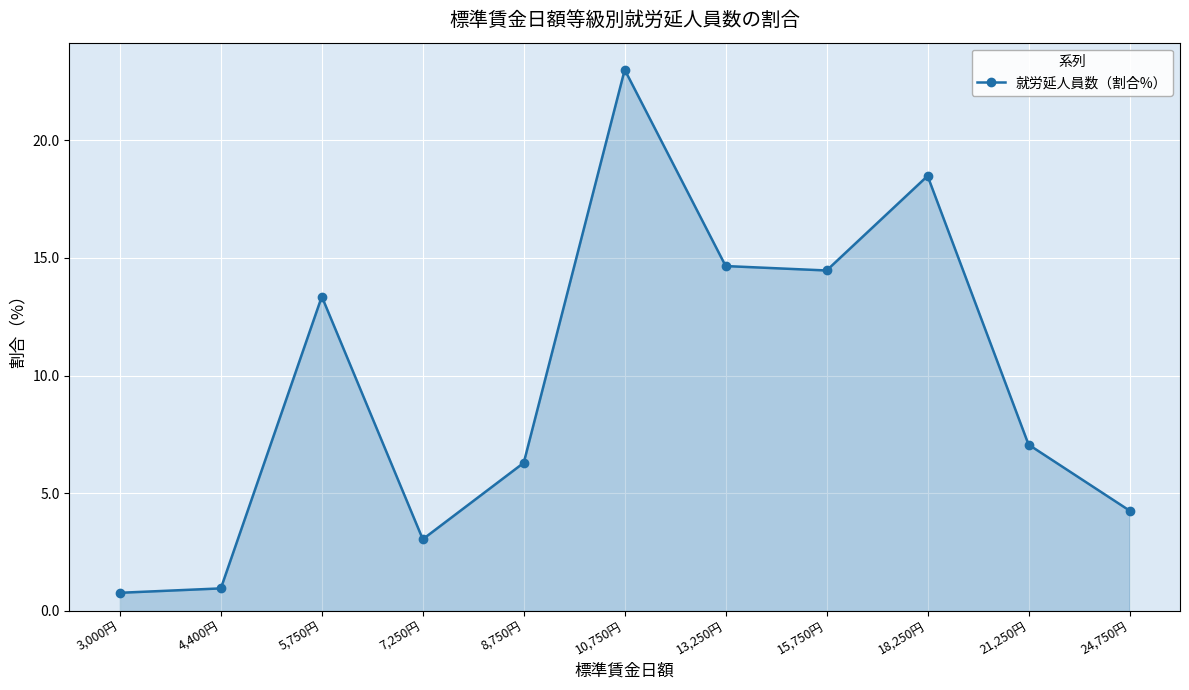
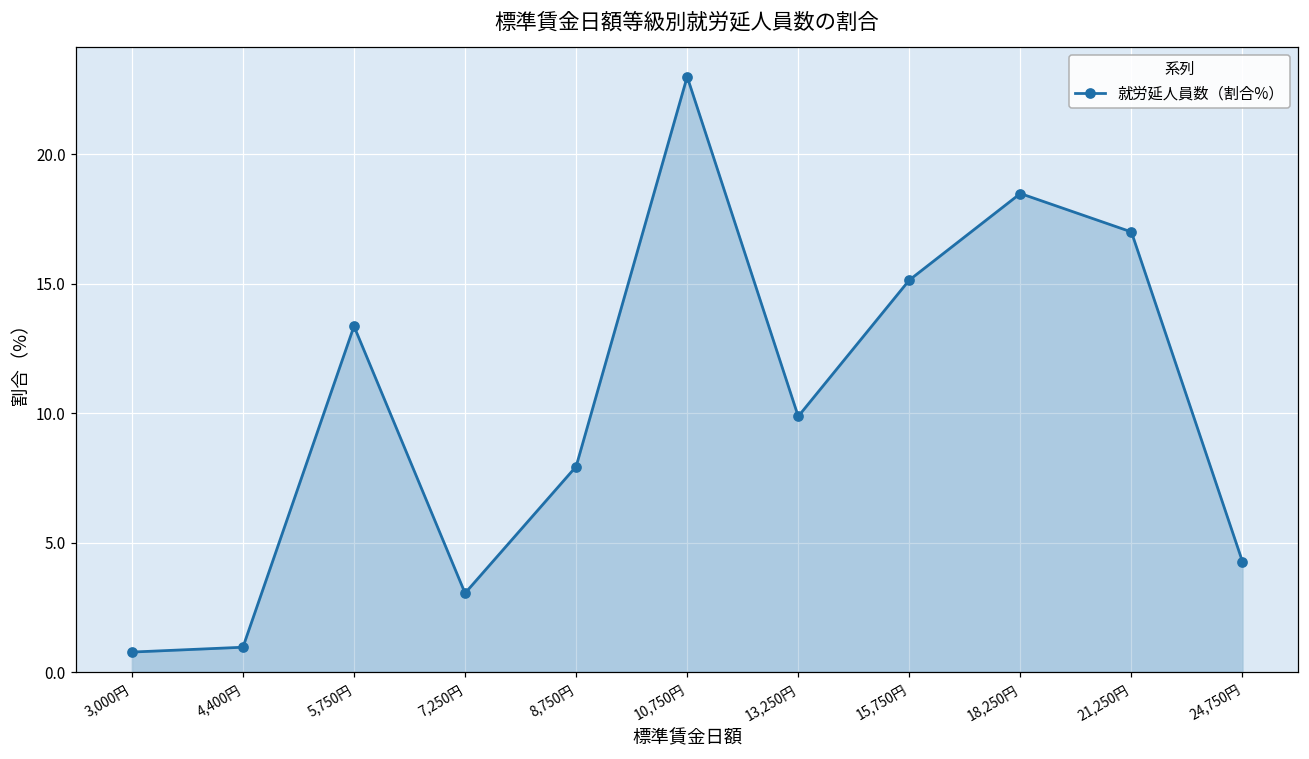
8,750円: 6.3 -> 7.9
13,250円: 14.7 -> 9.9
15,750円: 14.5 -> 15.1
21,250円: 7.1 -> 17.0
